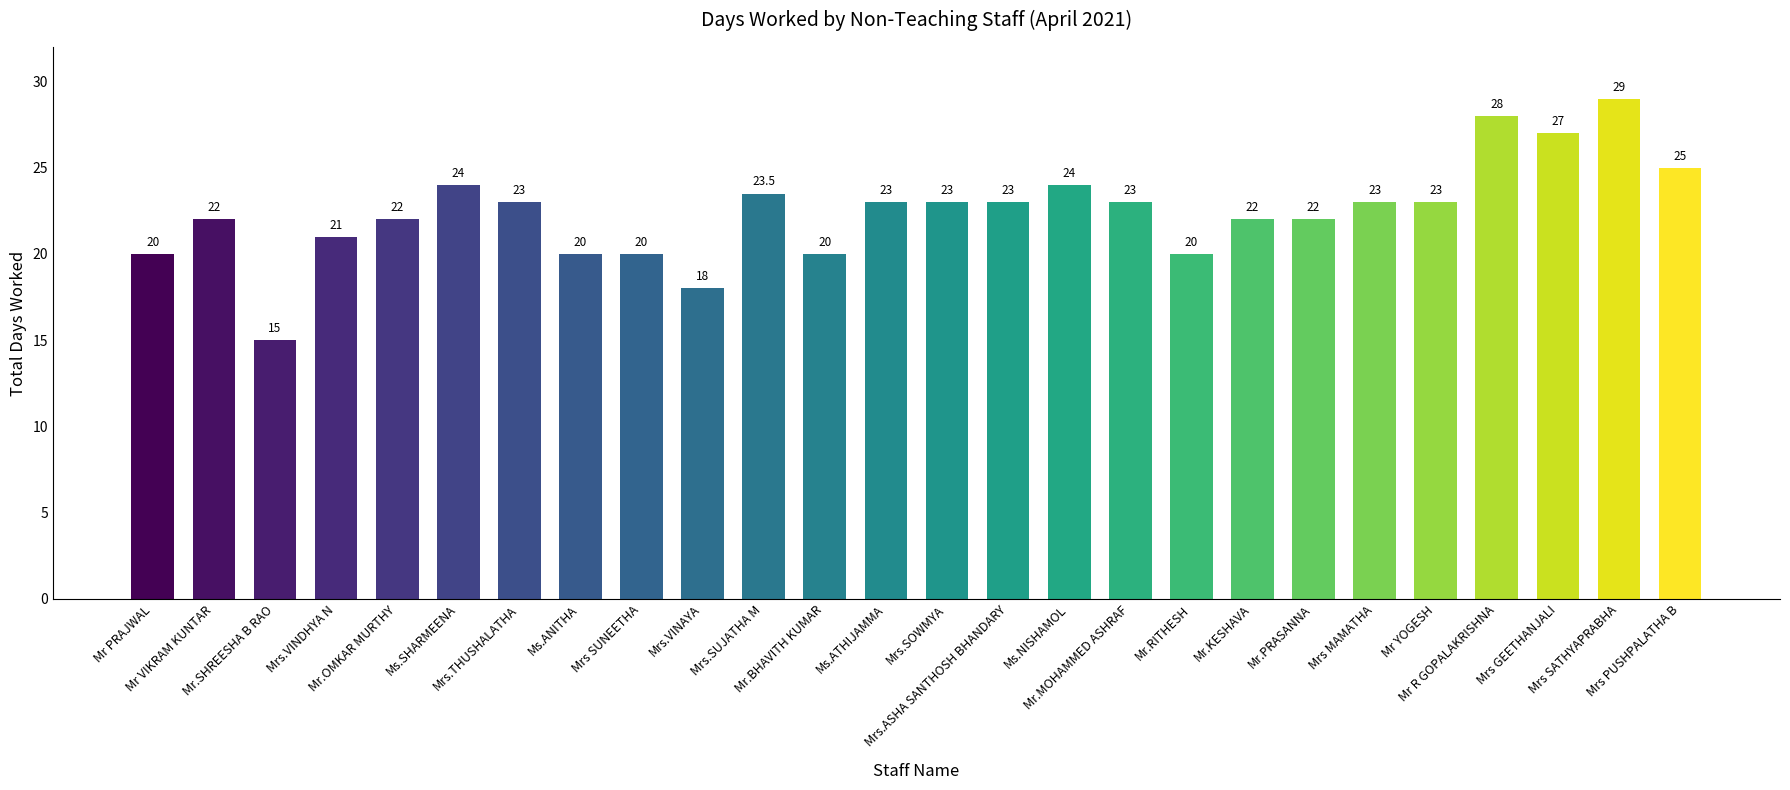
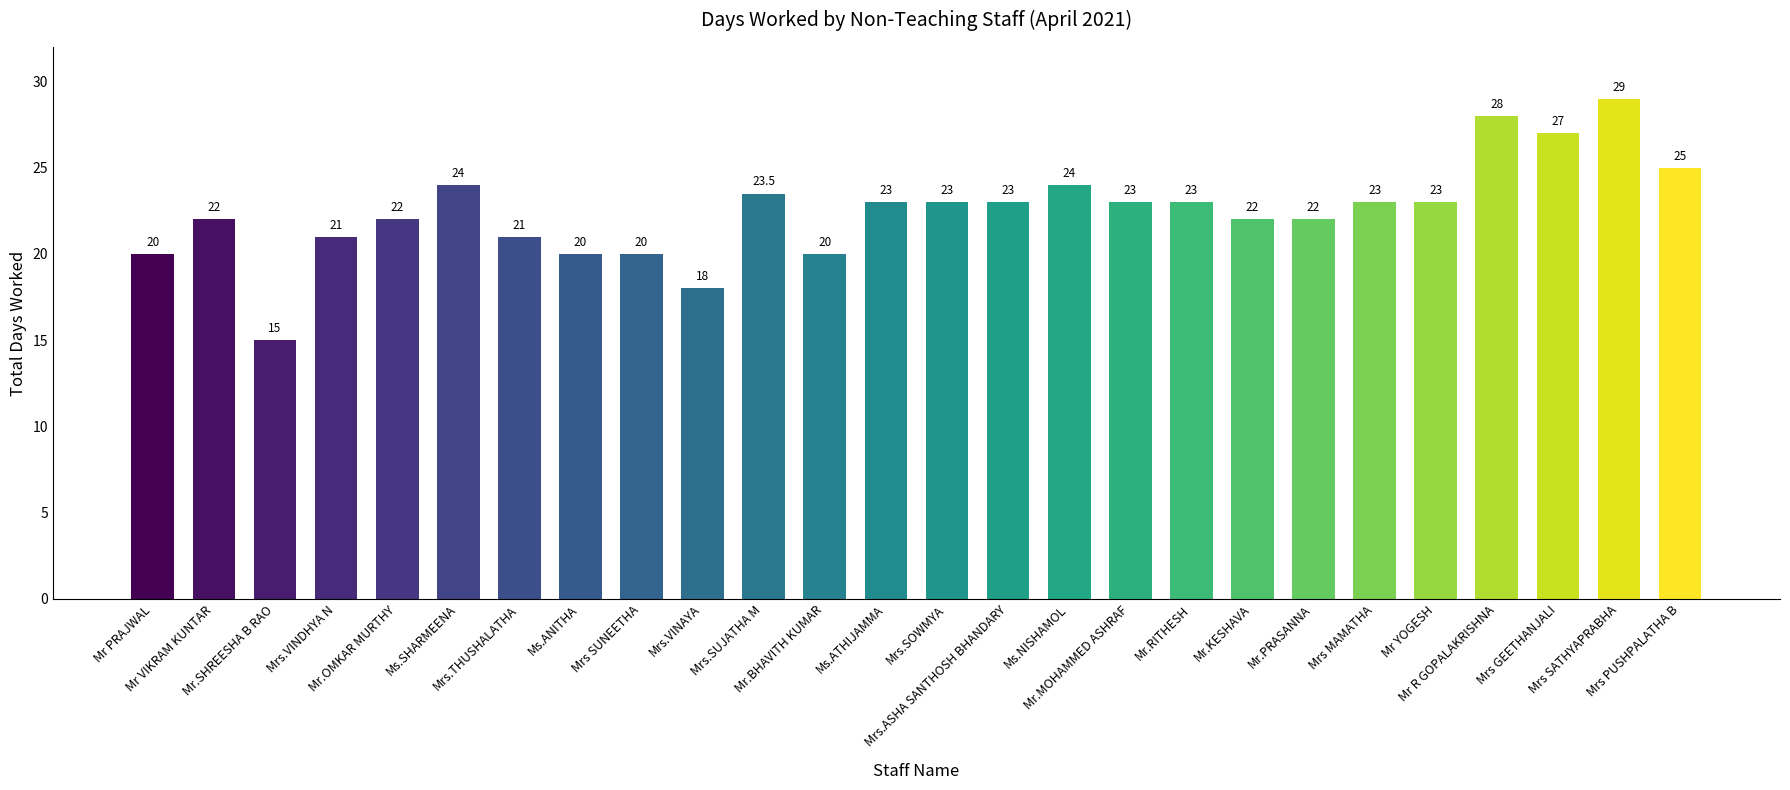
Mrs.THUSHALATHA: 23 -> 21
Mr.RITHESH: 20 -> 23
